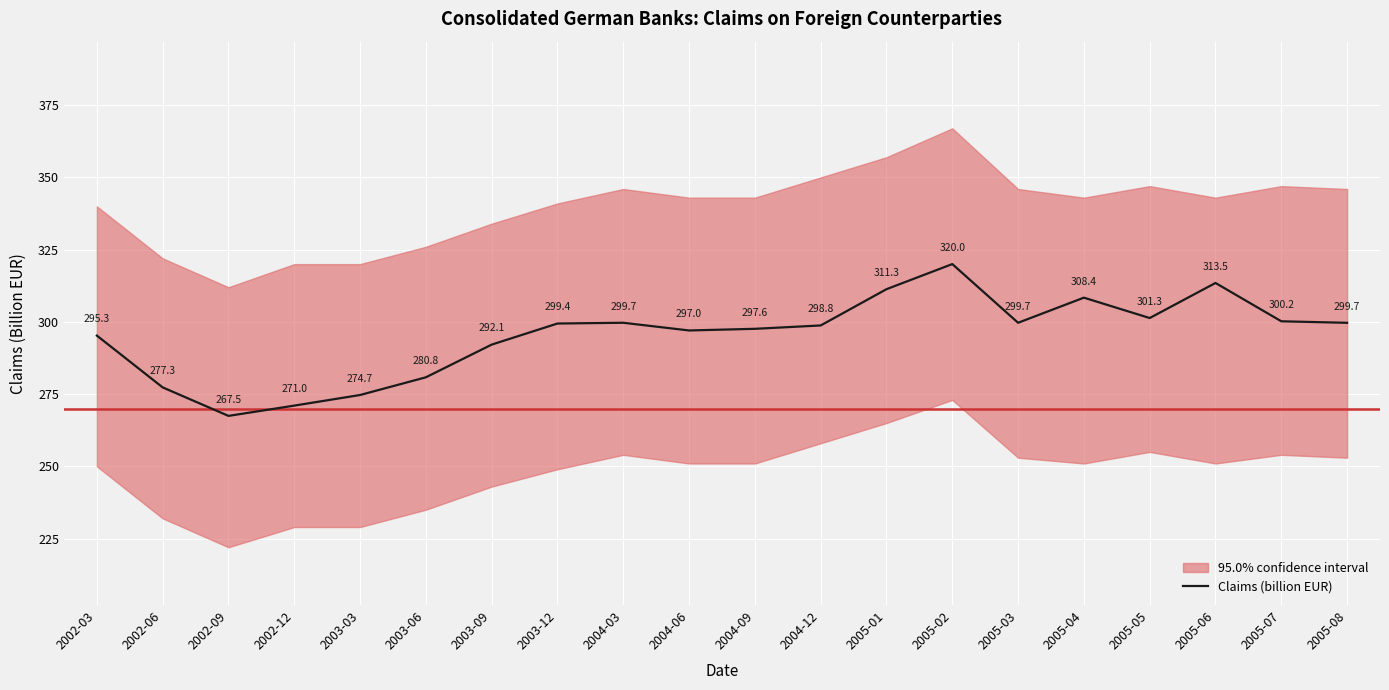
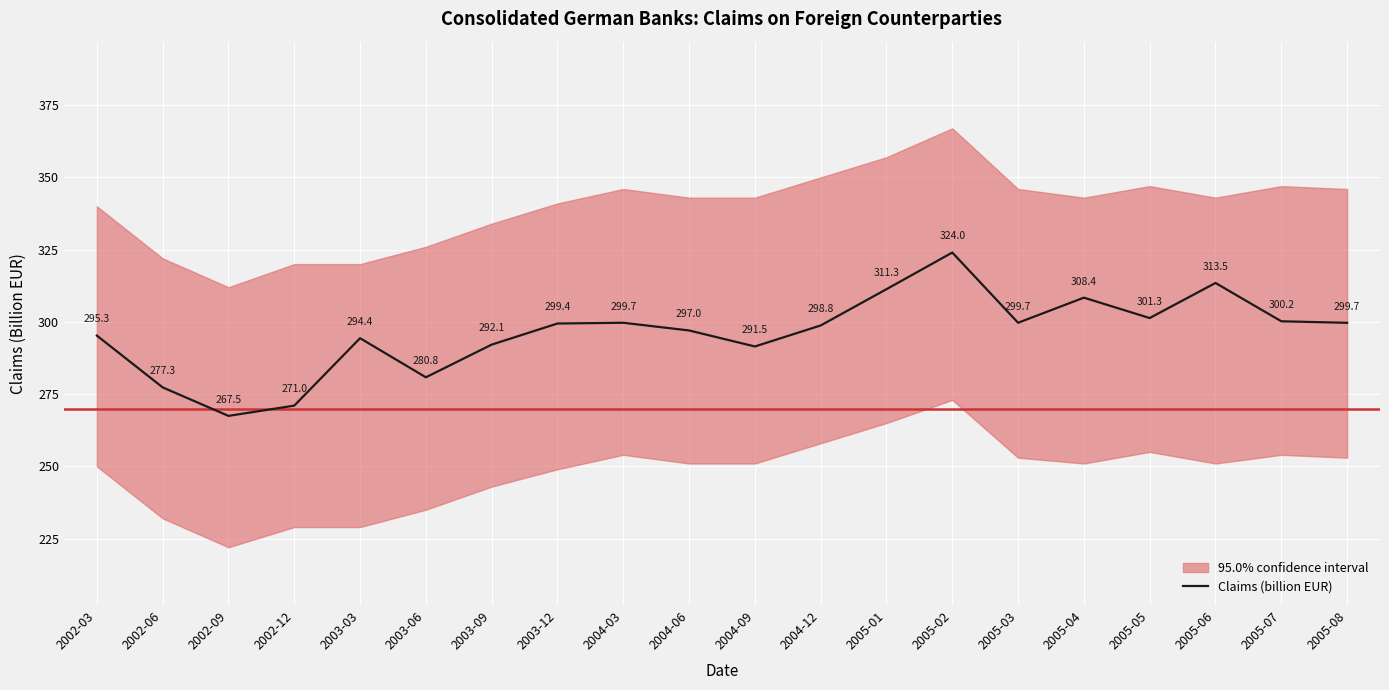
Claims (billion EUR), 2003-03: 274.7 -> 294.4
Claims (billion EUR), 2004-09: 297.6 -> 291.5
Claims (billion EUR), 2005-02: 320.0 -> 324.0
